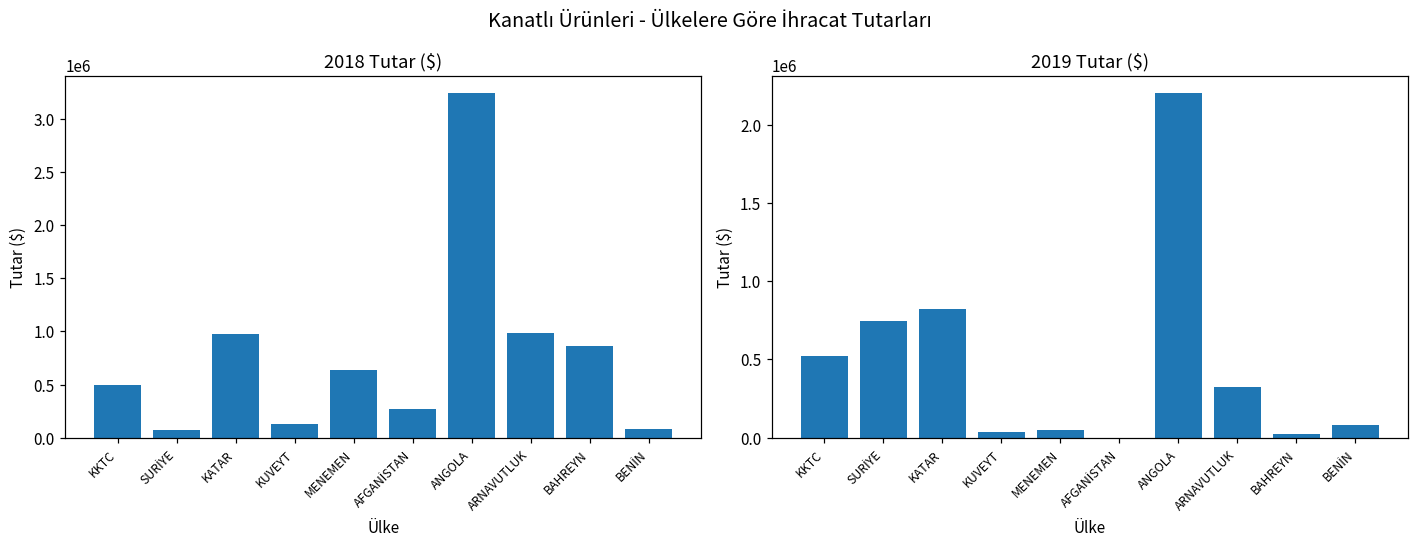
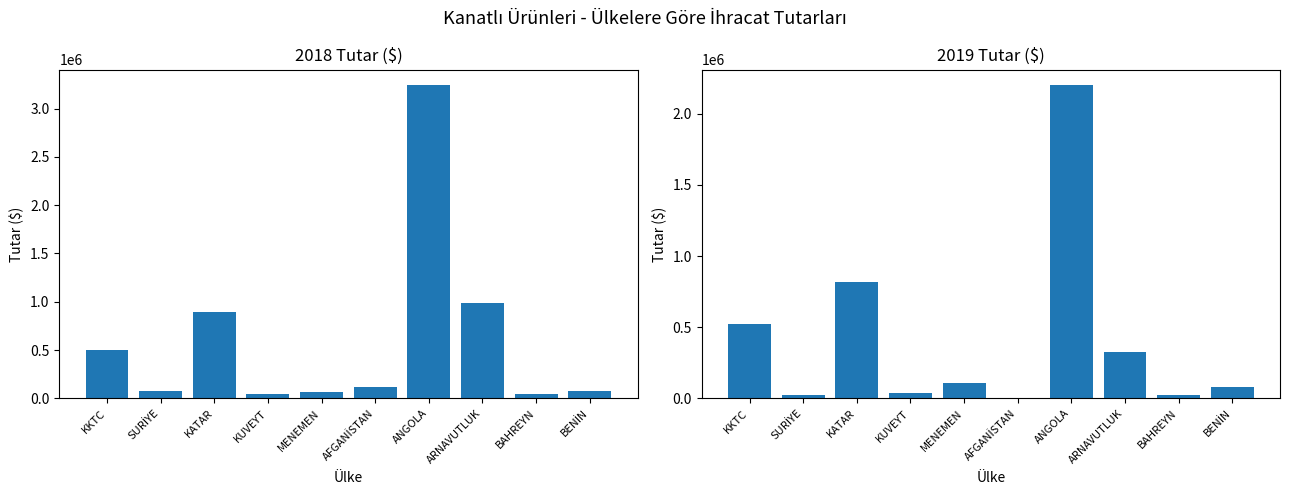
2018 Tutar ($), KATAR: 1000000 -> 900000
2018 Tutar ($), KUVEYT: 100000 -> 0
2018 Tutar ($), MENEMEN: 600000 -> 100000
2018 Tutar ($), AFGANİSTAN: 300000 -> 100000
2018 Tutar ($), BAHREYN: 900000 -> 0
2019 Tutar ($), SURİYE: 740000 -> 20000
2019 Tutar ($), MENEMEN: 50000 -> 110000
